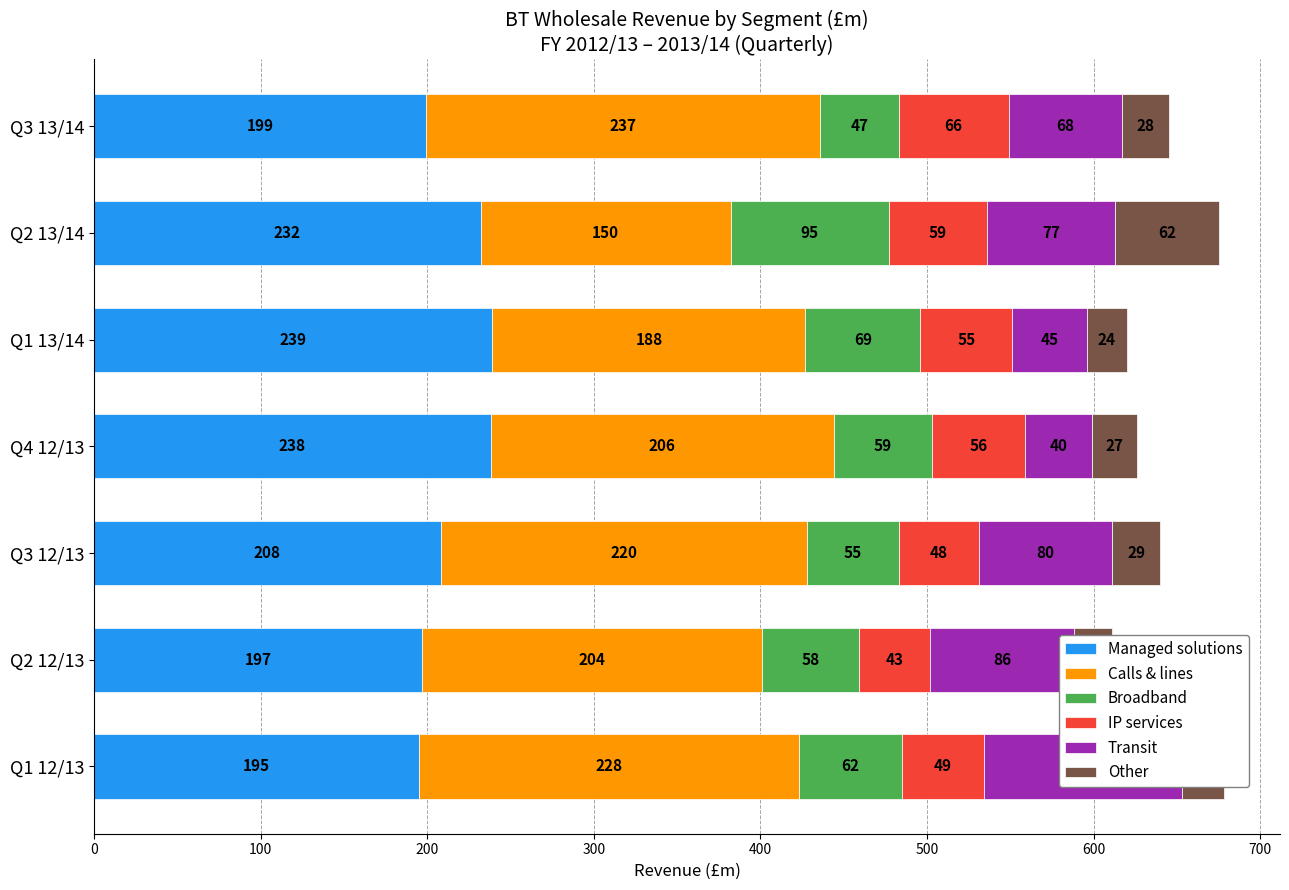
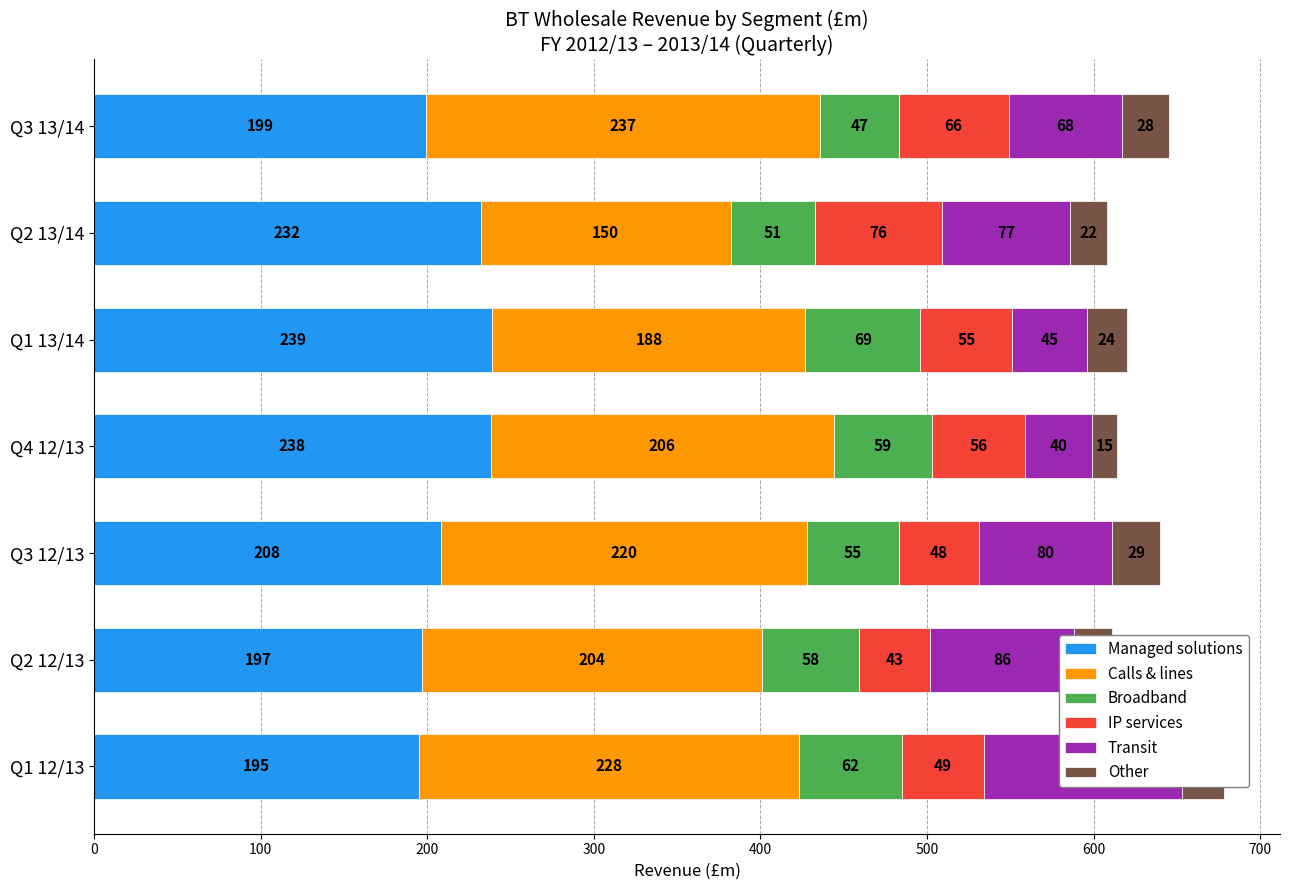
Broadband, Q2 13/14: 95 -> 51
IP services, Q2 13/14: 59 -> 76
Other, Q2 13/14: 62 -> 22
Other, Q4 12/13: 27 -> 15
